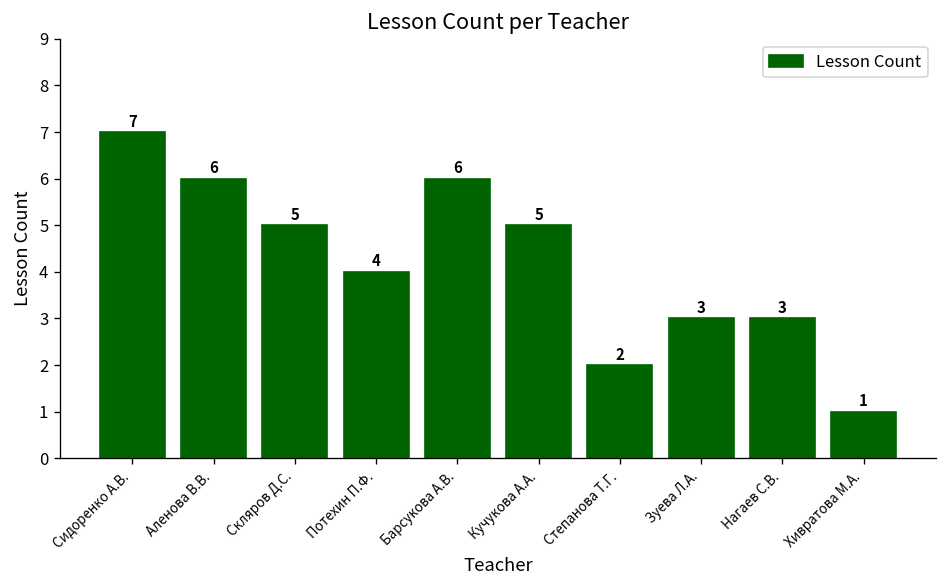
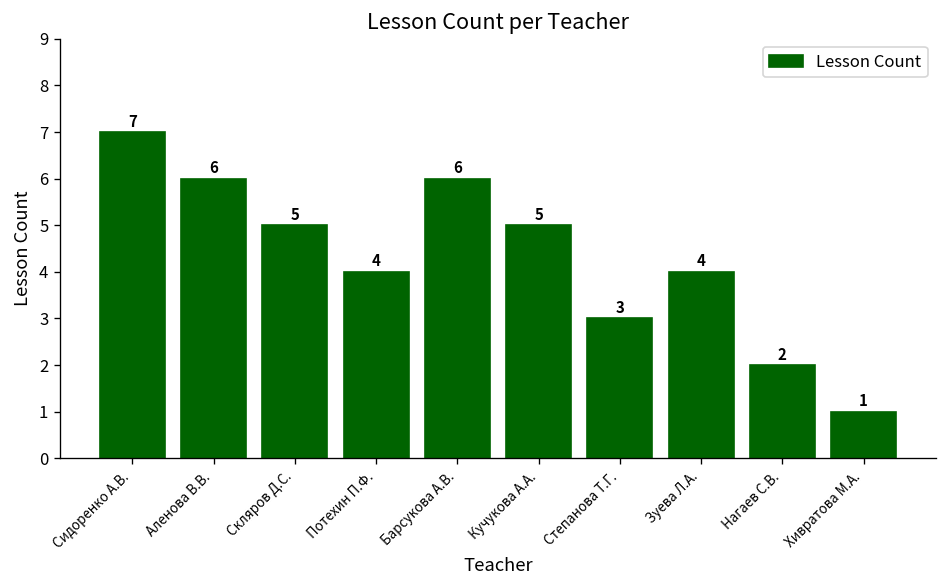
Степанова Т.Г.: 2 -> 3
Зуева Л.А.: 3 -> 4
Нагаев С.В.: 3 -> 2
